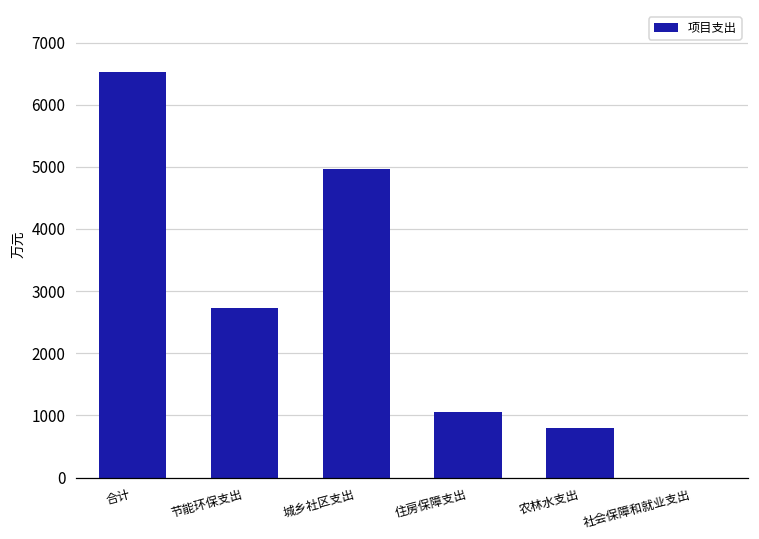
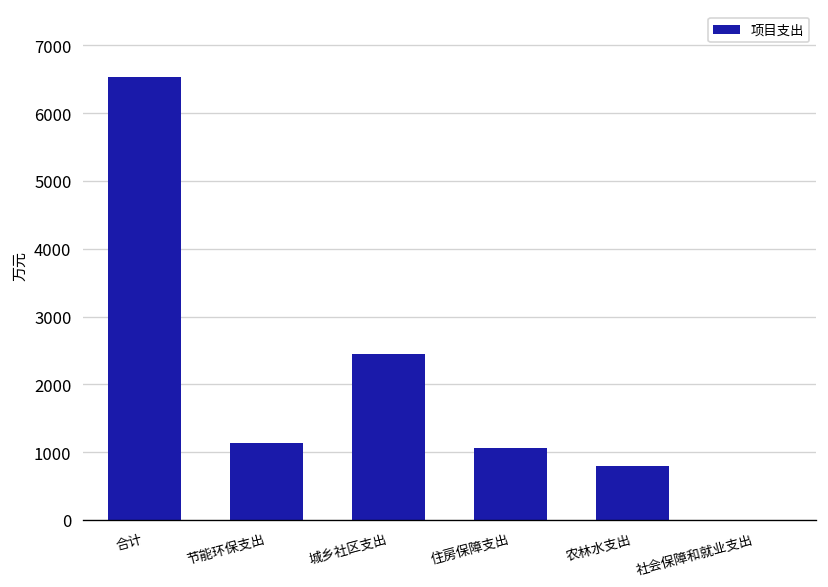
节能环保支出: 2700 -> 1100
城乡社区支出: 5000 -> 2400
